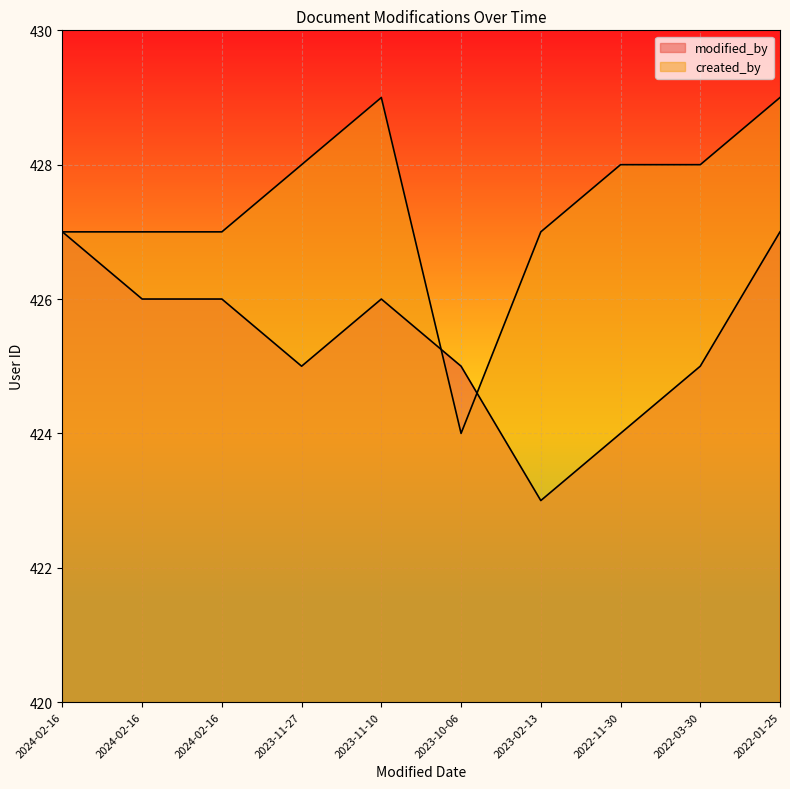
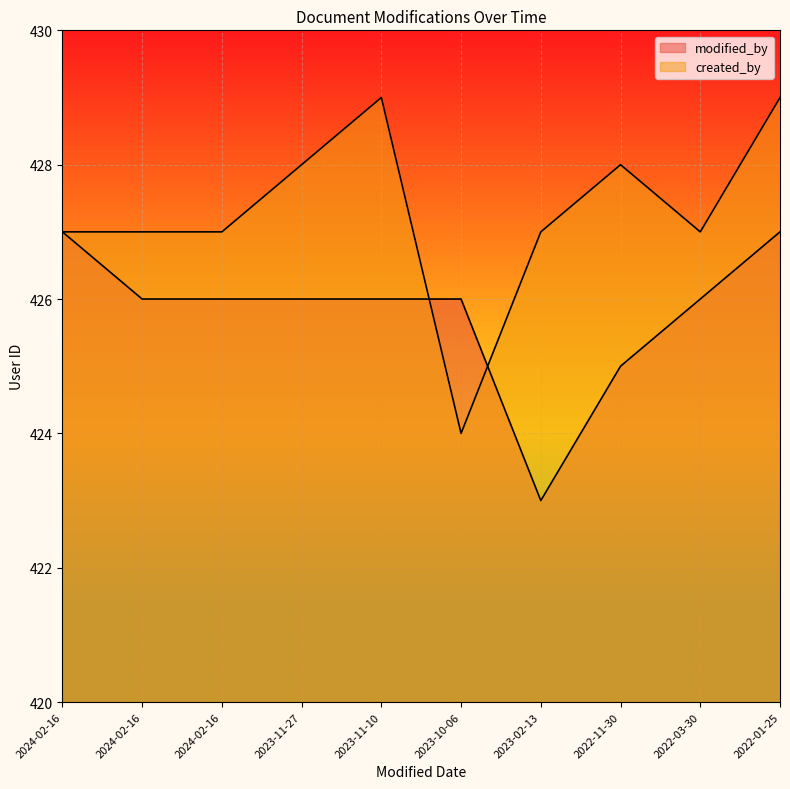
modified_by, 2023-11-27: 425 -> 426
modified_by, 2023-10-06: 425 -> 426
modified_by, 2022-11-30: 424 -> 425
modified_by, 2022-03-30: 425 -> 426
created_by, 2022-03-30: 428 -> 427
